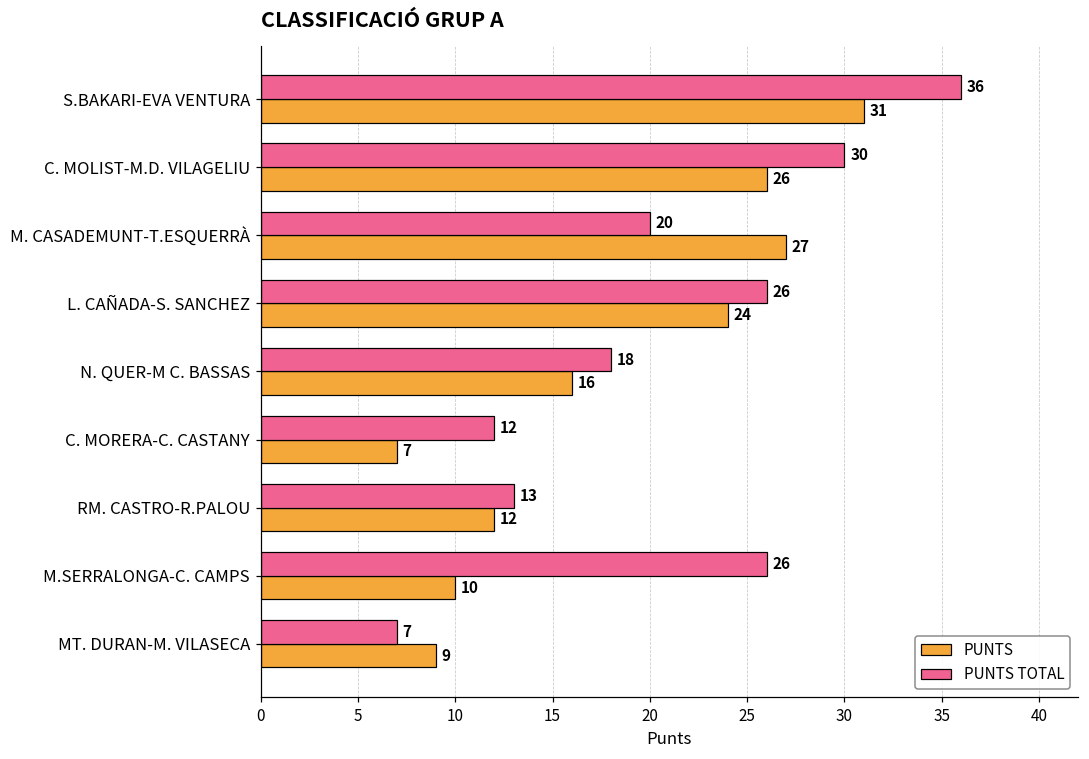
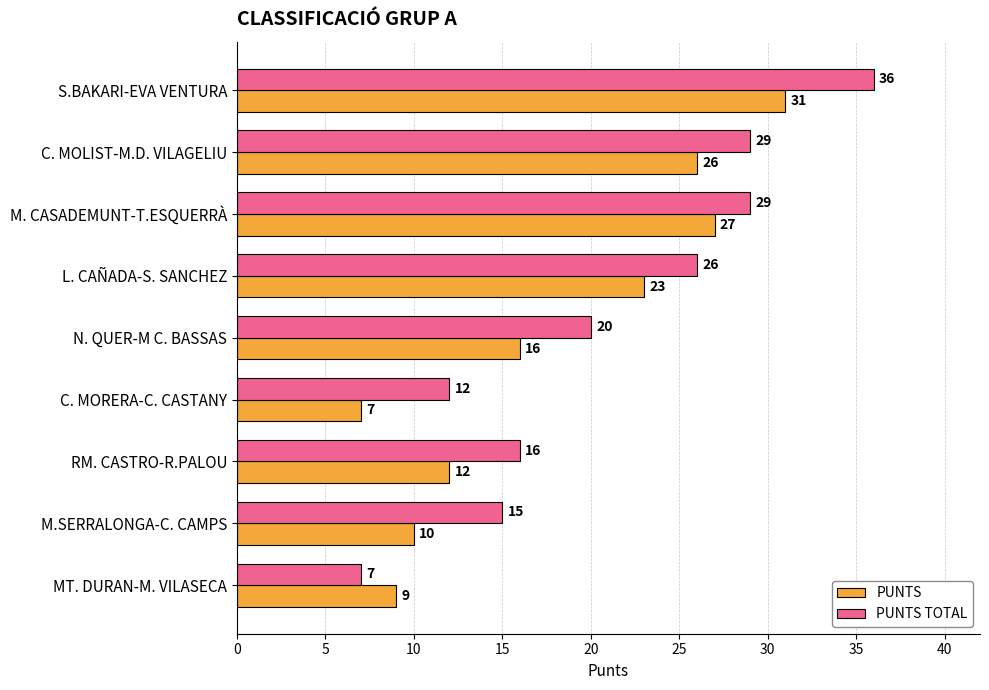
PUNTS TOTAL, C. MOLIST-M.D. VILAGELIU: 30 -> 29
PUNTS TOTAL, M. CASADEMUNT-T.ESQUERRÀ: 20 -> 29
PUNTS, L. CAÑADA-S. SANCHEZ: 24 -> 23
PUNTS TOTAL, N. QUER-M C. BASSAS: 18 -> 20
PUNTS TOTAL, RM. CASTRO-R.PALOU: 13 -> 16
PUNTS TOTAL, M.SERRALONGA-C. CAMPS: 26 -> 15
